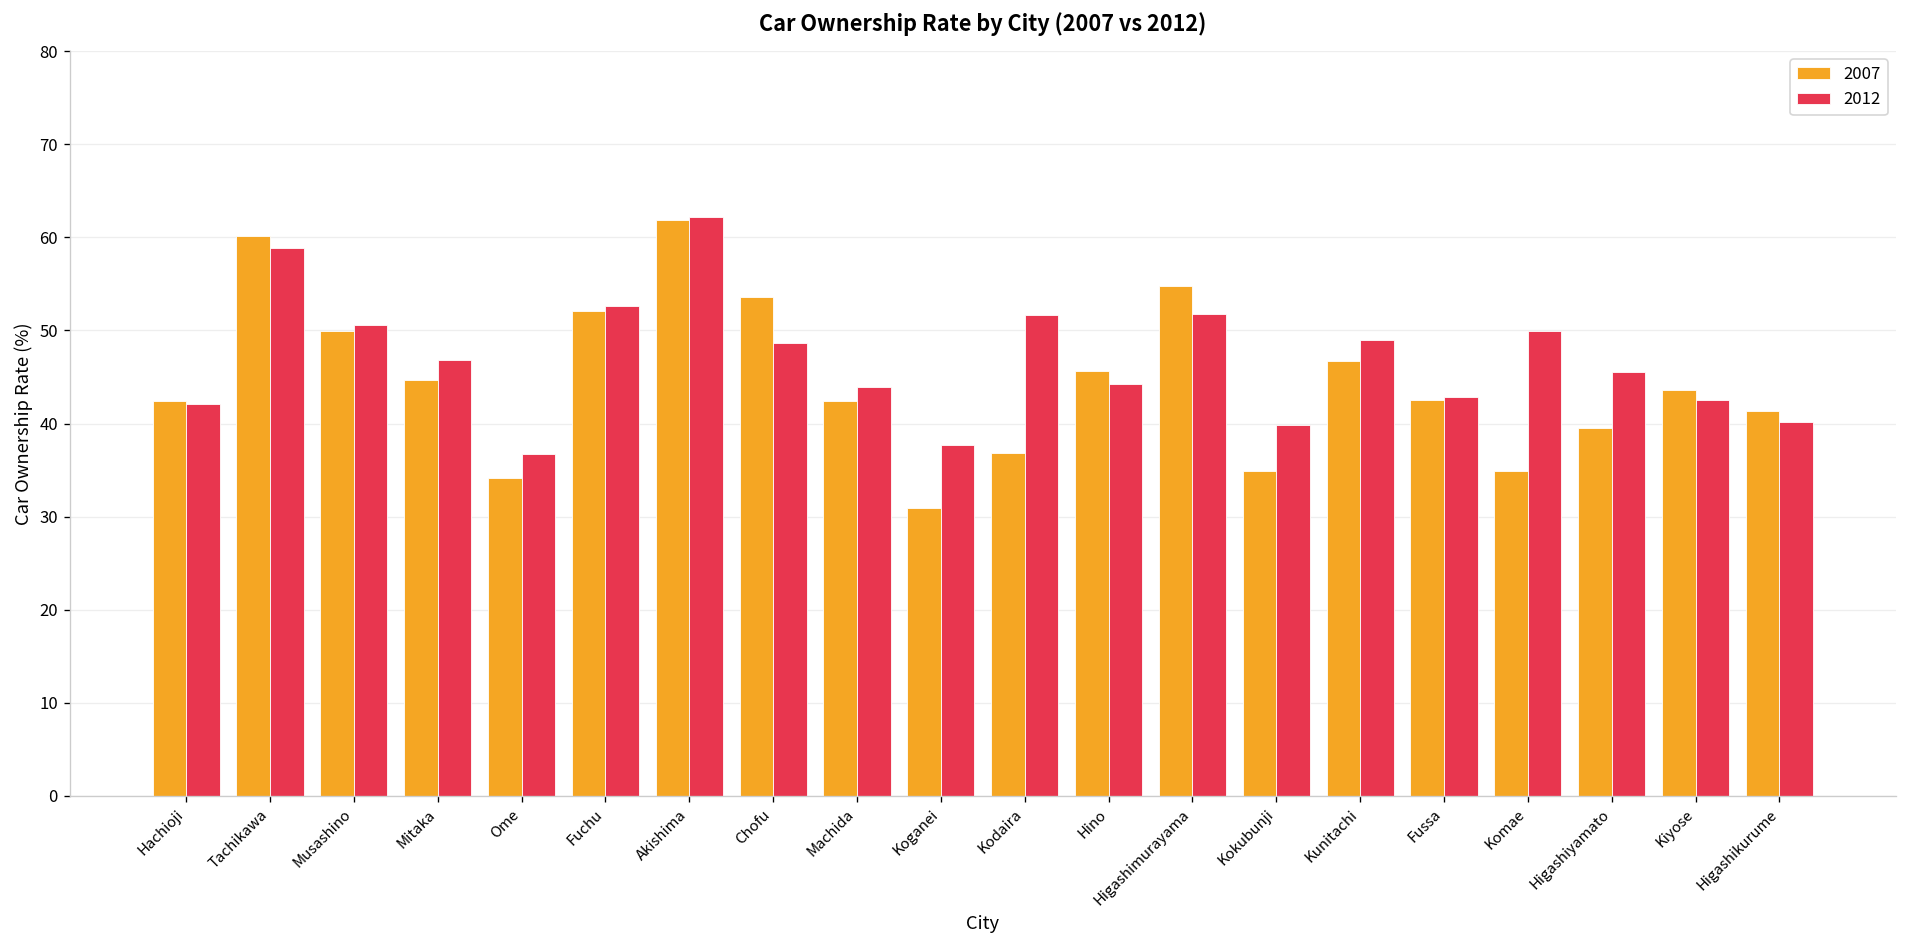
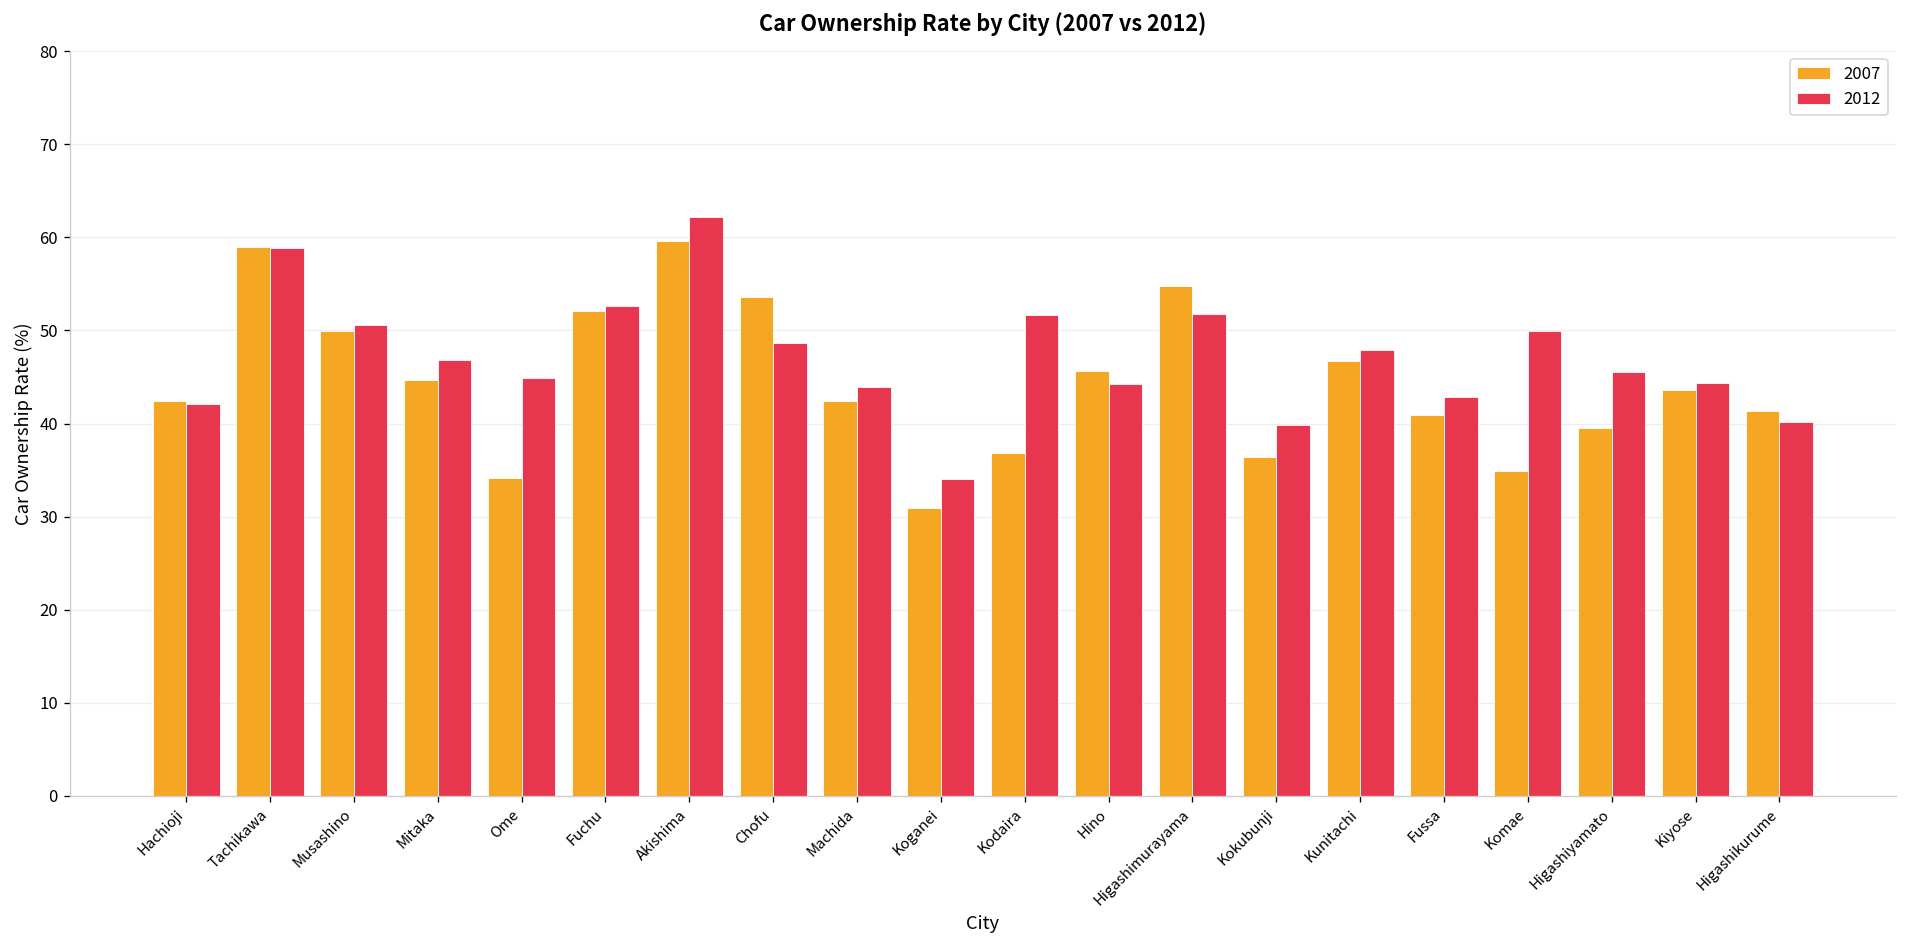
2007, Tachikawa: 60 -> 59
2012, Ome: 37 -> 45
2007, Akishima: 62 -> 60
2012, Koganei: 38 -> 34
2007, Kokubunji: 35 -> 36
2012, Kunitachi: 49 -> 48
2007, Fussa: 43 -> 41
2012, Kiyose: 43 -> 44
